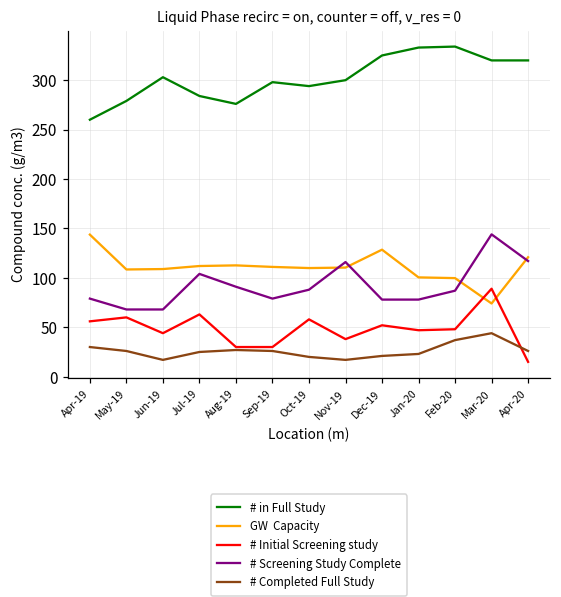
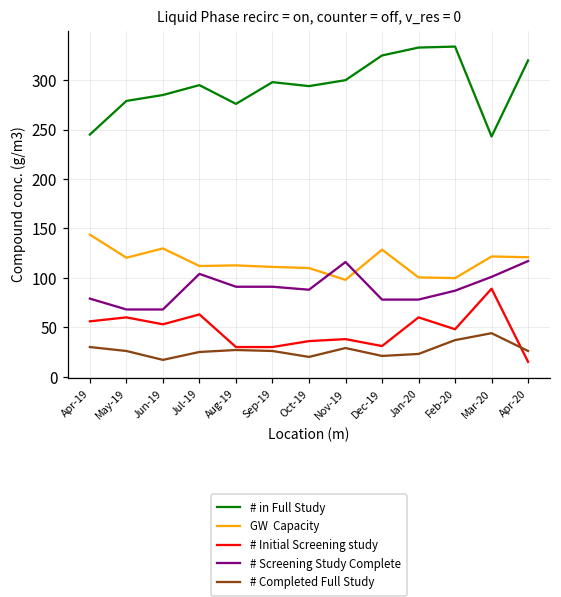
# in Full Study, Apr-19: 260 -> 250
GW Capacity, May-19: 110 -> 120
# in Full Study, Jun-19: 300 -> 290
GW Capacity, Jun-19: 110 -> 130
# Initial Screening study, Jun-19: 40 -> 50
# in Full Study, Jul-19: 280 -> 300
# Screening Study Complete, Sep-19: 80 -> 90
# Initial Screening study, Oct-19: 60 -> 40
GW Capacity, Nov-19: 110 -> 100
# Completed Full Study, Nov-19: 20 -> 30
# Initial Screening study, Dec-19: 50 -> 30
# Initial Screening study, Jan-20: 50 -> 60
# in Full Study, Mar-20: 320 -> 240
GW Capacity, Mar-20: 70 -> 120
# Screening Study Complete, Mar-20: 140 -> 100
